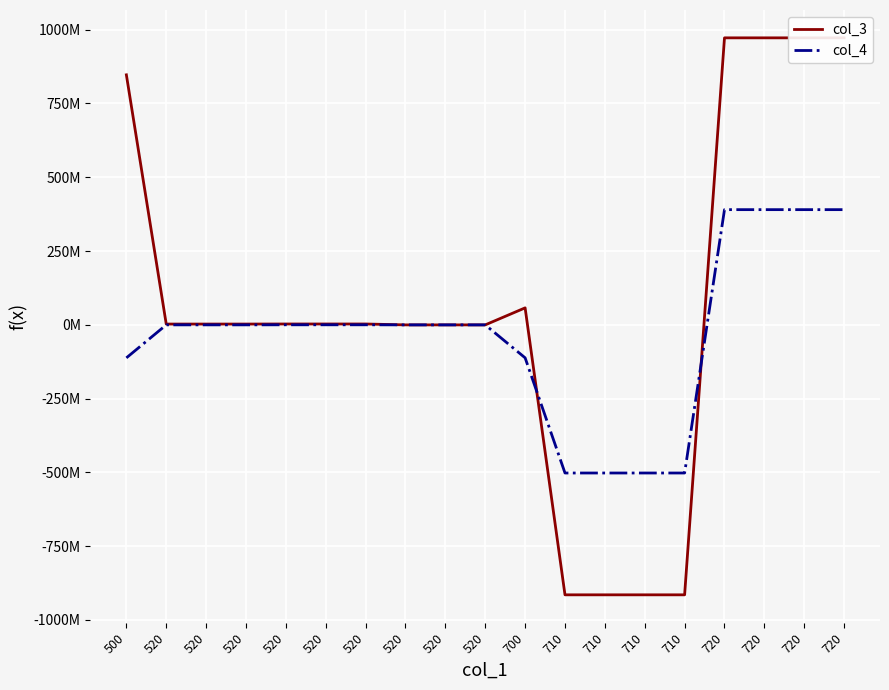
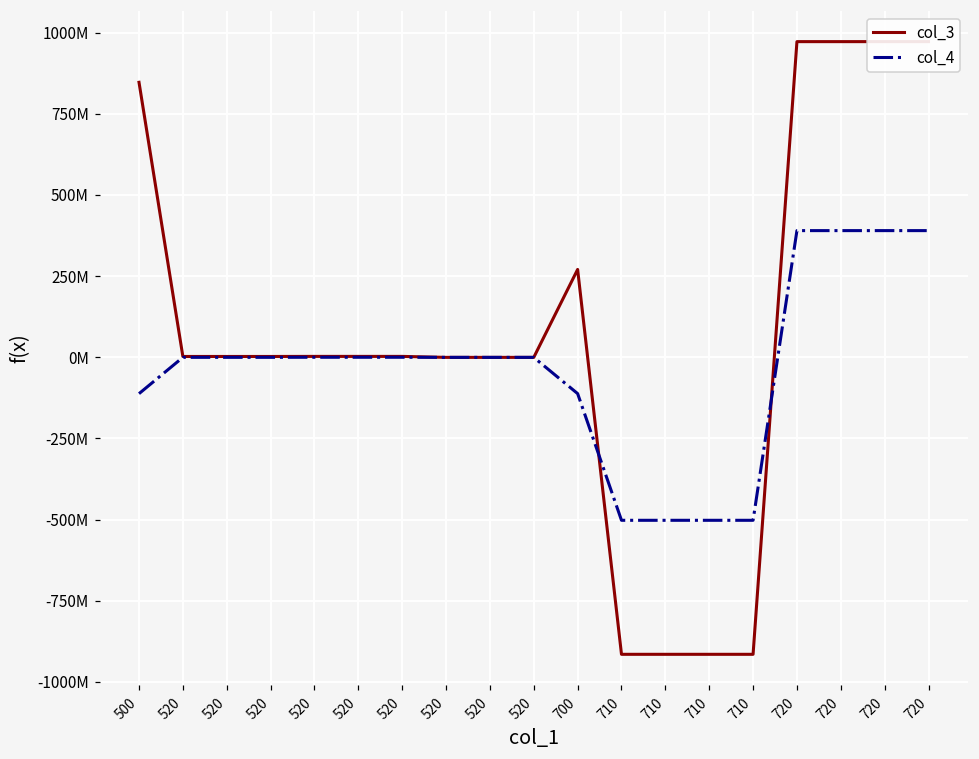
col_3, 700: 60000000 -> 270000000
